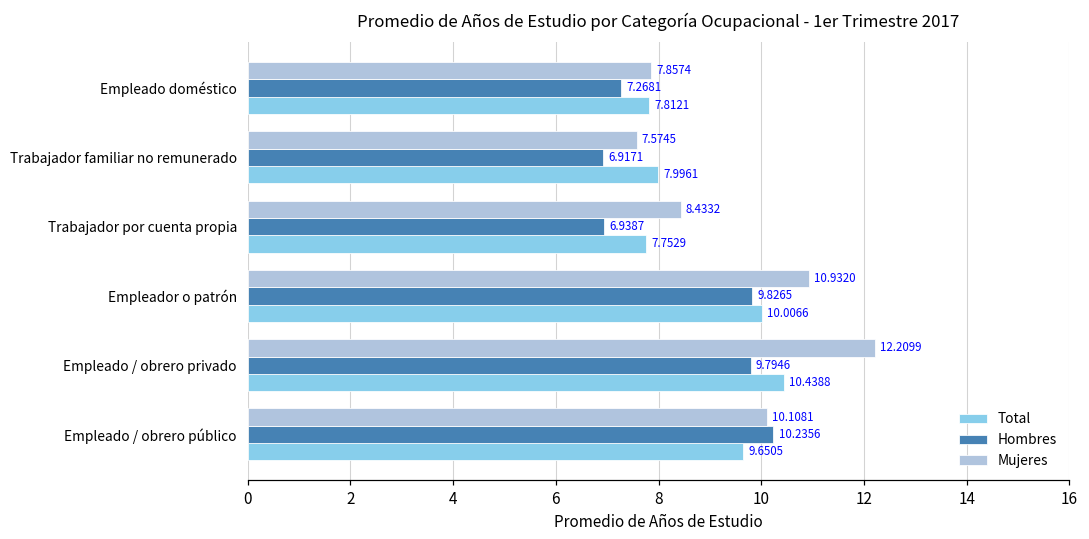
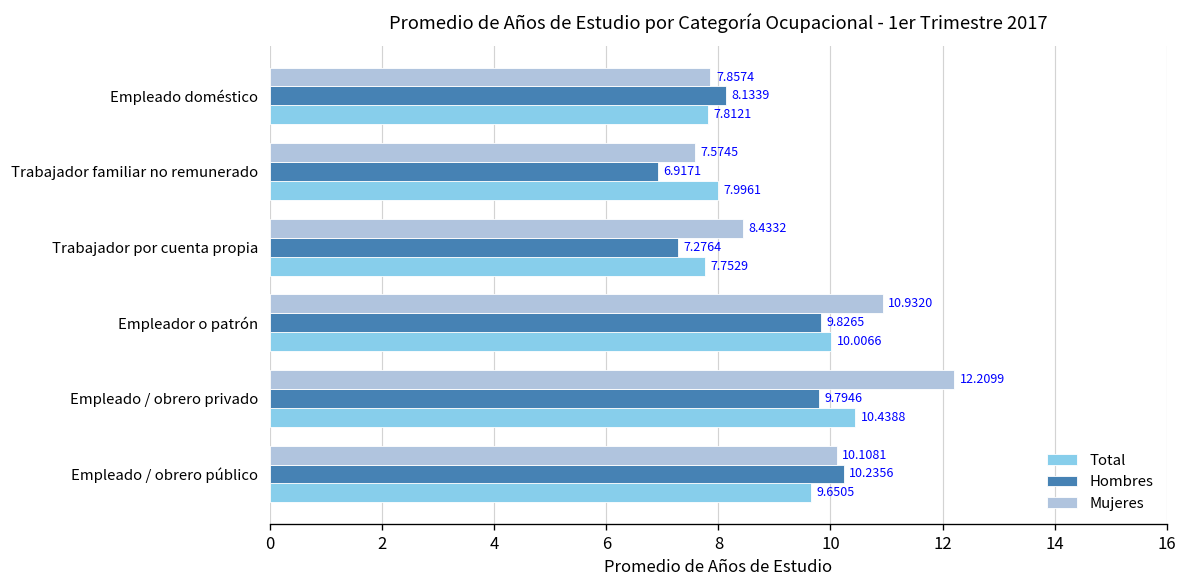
Hombres, Empleado doméstico: 7.2681 -> 8.1339
Hombres, Trabajador por cuenta propia: 6.9387 -> 7.2764
